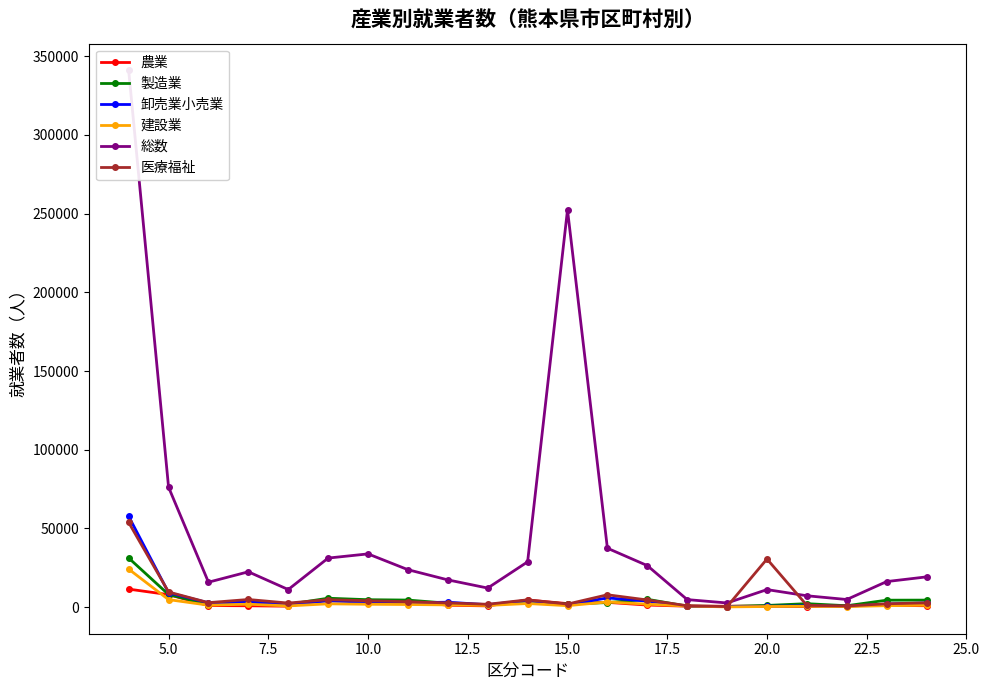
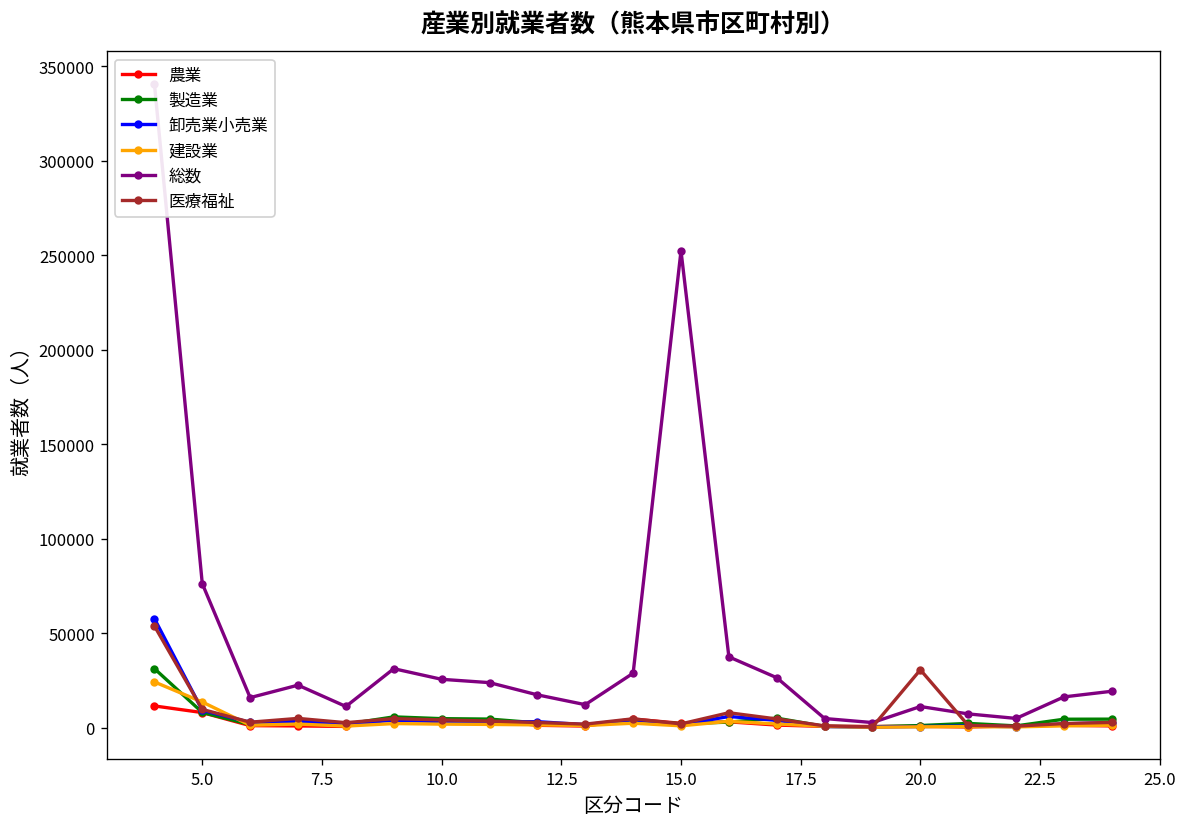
建設業, 5.0: 5000 -> 14000
総数, 10.0: 34000 -> 26000
